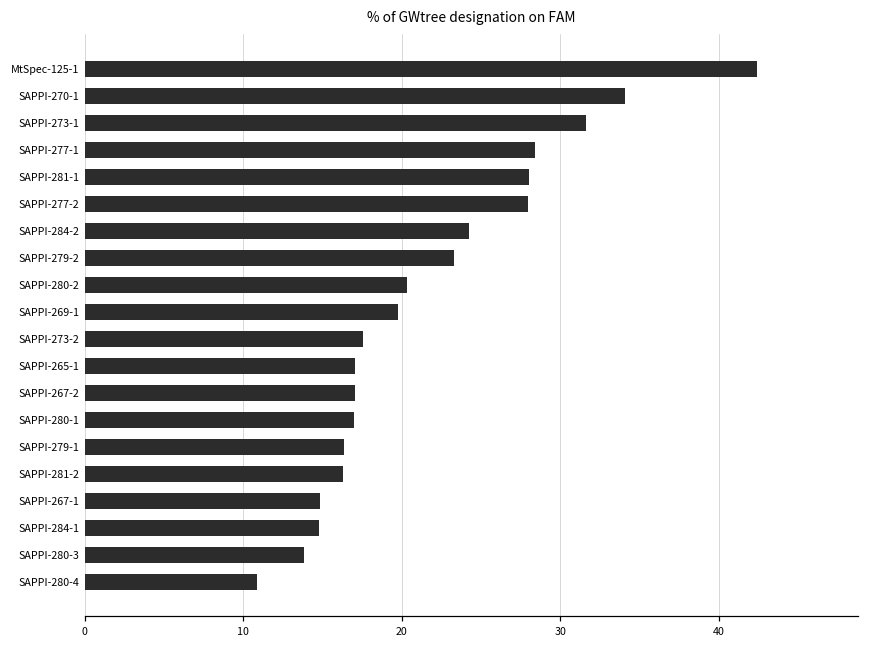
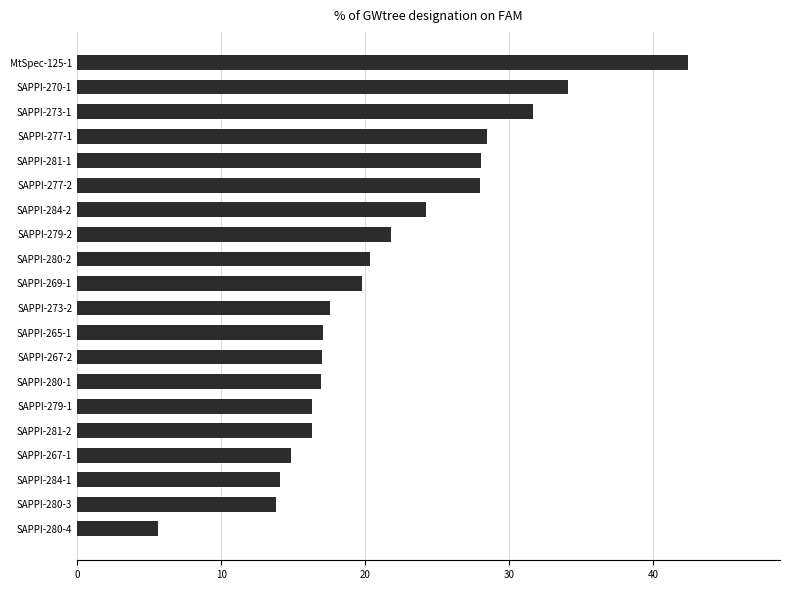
SAPPI-279-2: 23.3 -> 21.8
SAPPI-284-1: 14.8 -> 14.1
SAPPI-280-4: 10.8 -> 5.6
